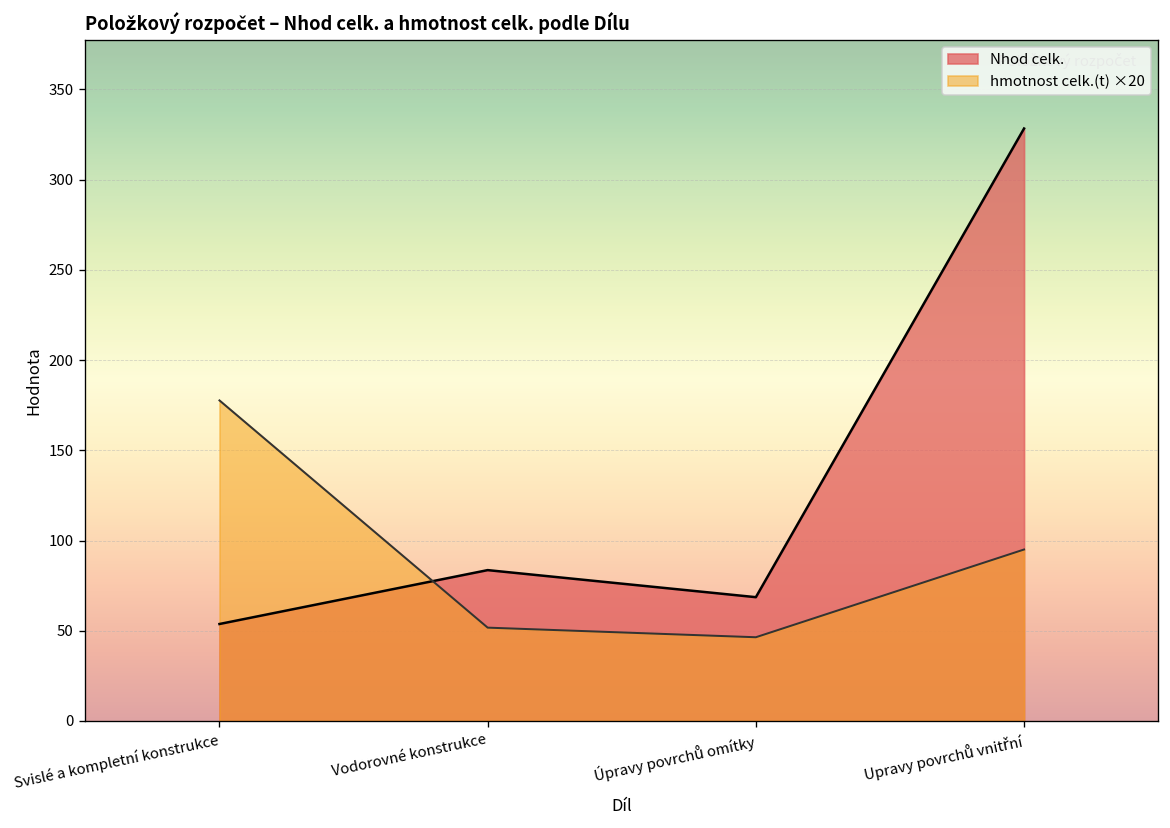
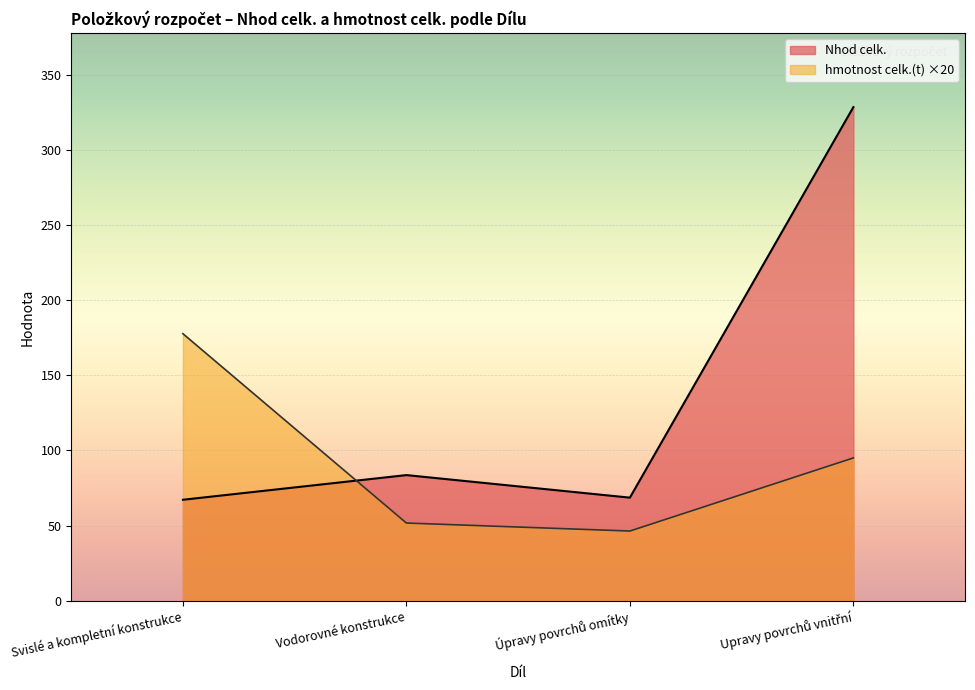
Nhod celk., Svislé a kompletní konstrukce: 54 -> 67
